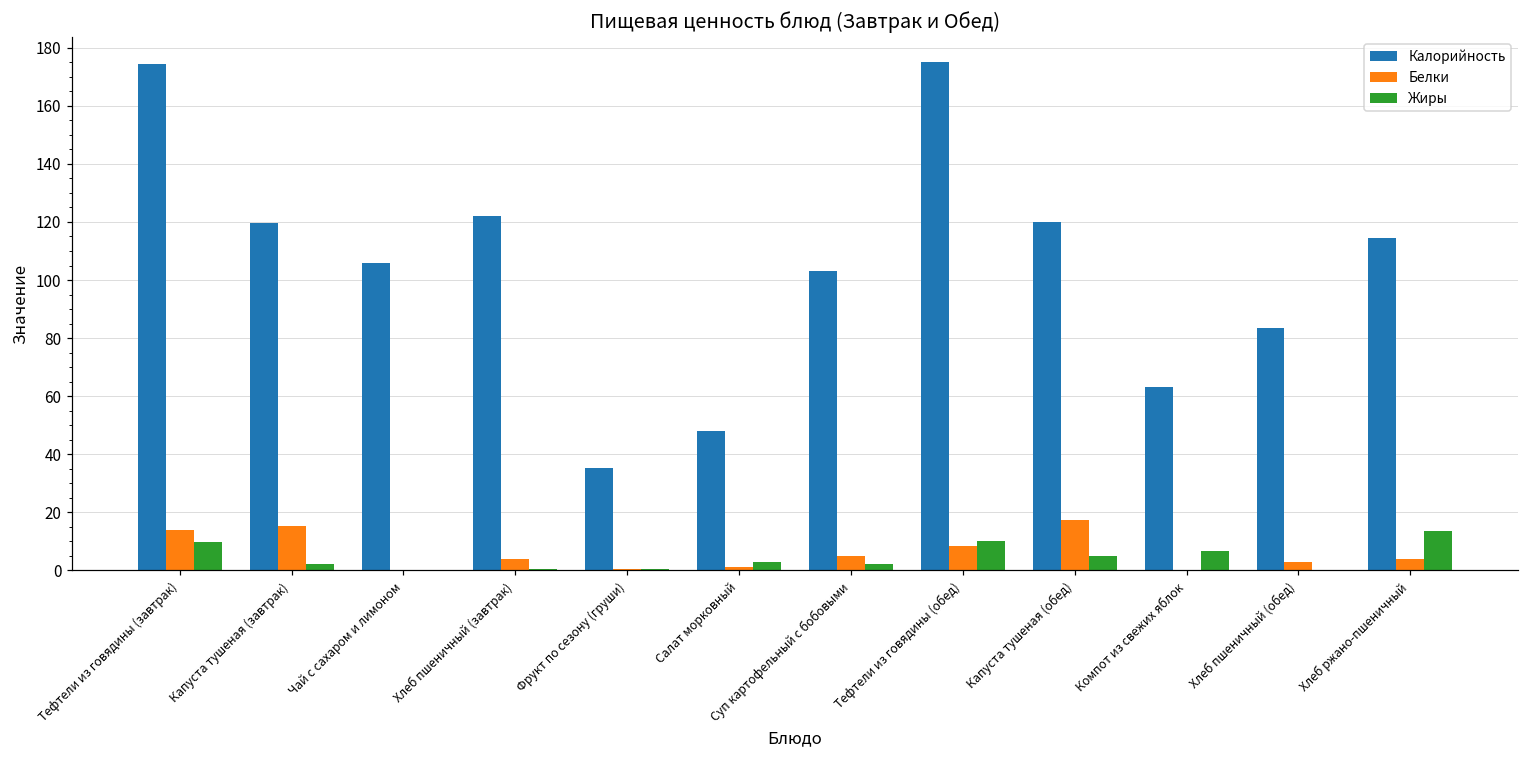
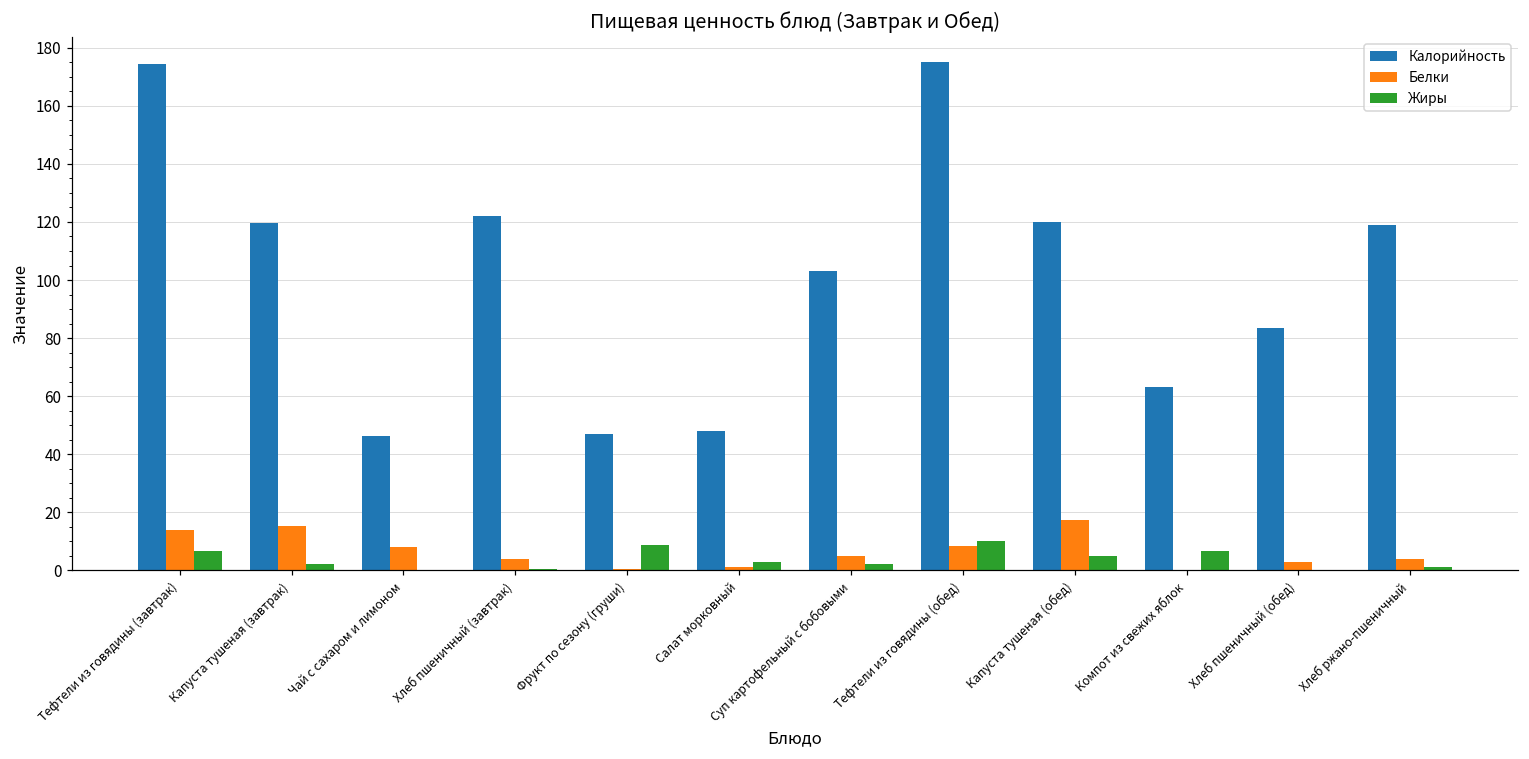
Жиры, Тефтели из говядины (завтрак): 10 -> 7
Калорийность, Чай с сахаром и лимоном: 106 -> 46
Белки, Чай с сахаром и лимоном: 0 -> 8
Калорийность, Фрукт по сезону (груши): 35 -> 47
Жиры, Фрукт по сезону (груши): 0 -> 9
Калорийность, Хлеб ржано-пшеничный: 115 -> 119
Жиры, Хлеб ржано-пшеничный: 14 -> 1
